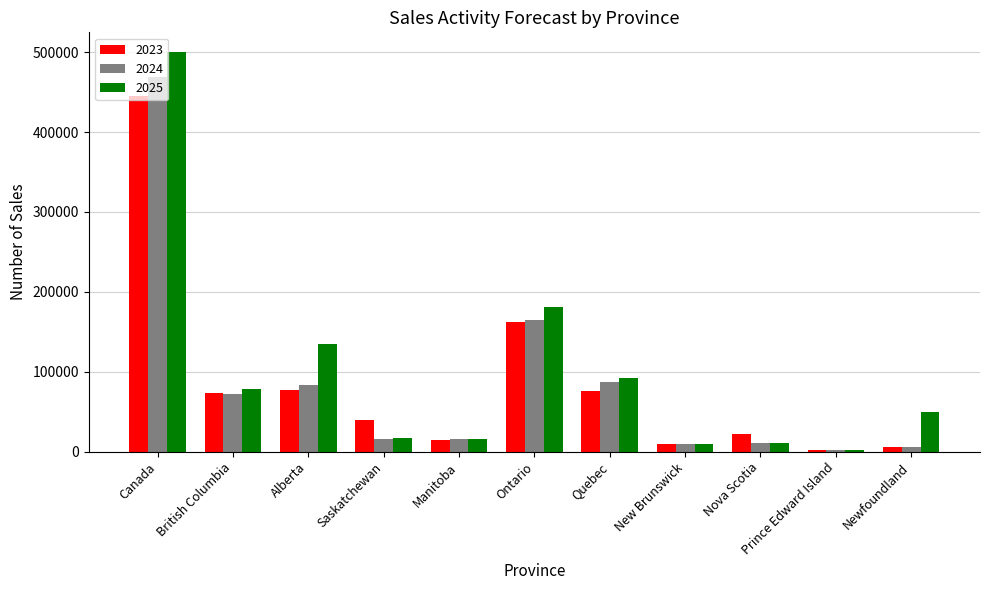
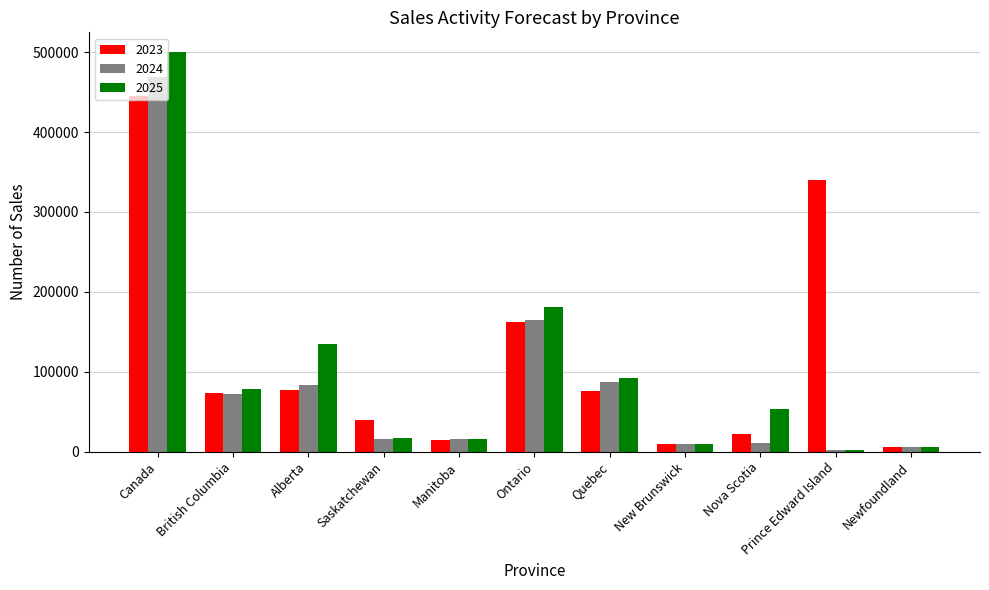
2025, Nova Scotia: 10000 -> 50000
2023, Prince Edward Island: 0 -> 340000
2025, Newfoundland: 50000 -> 10000
